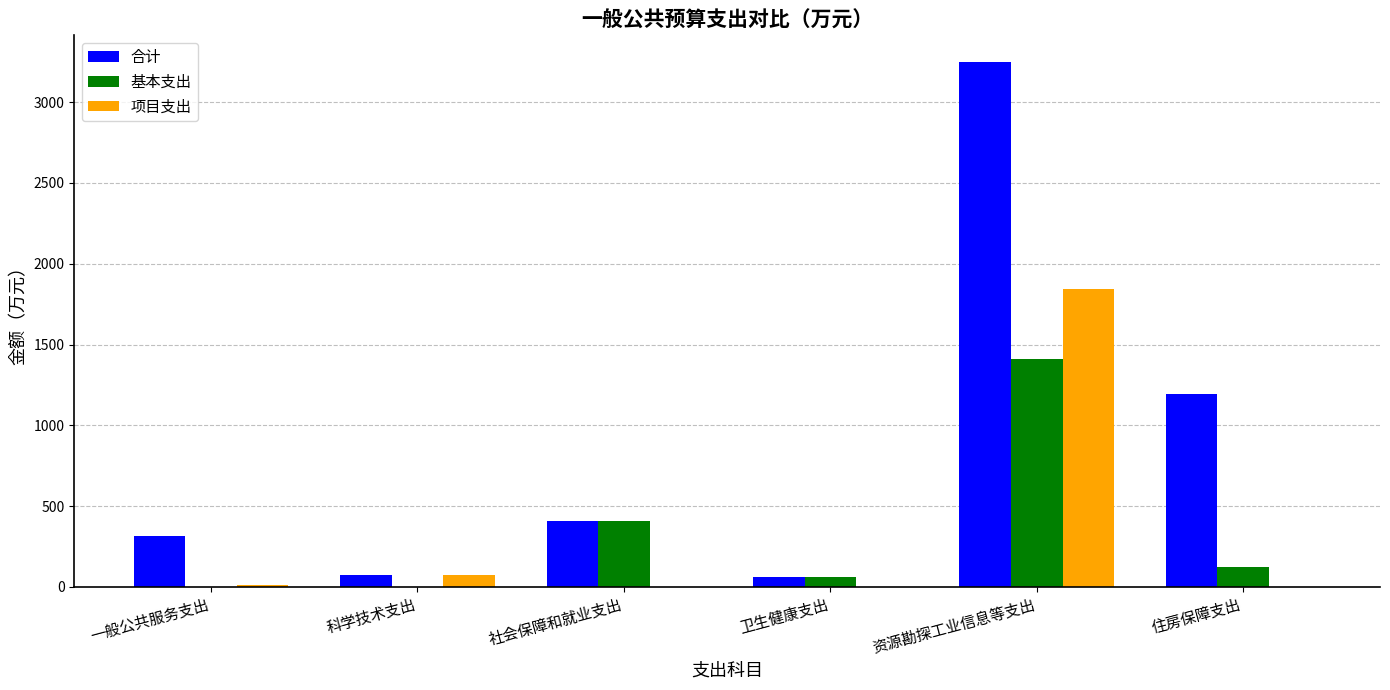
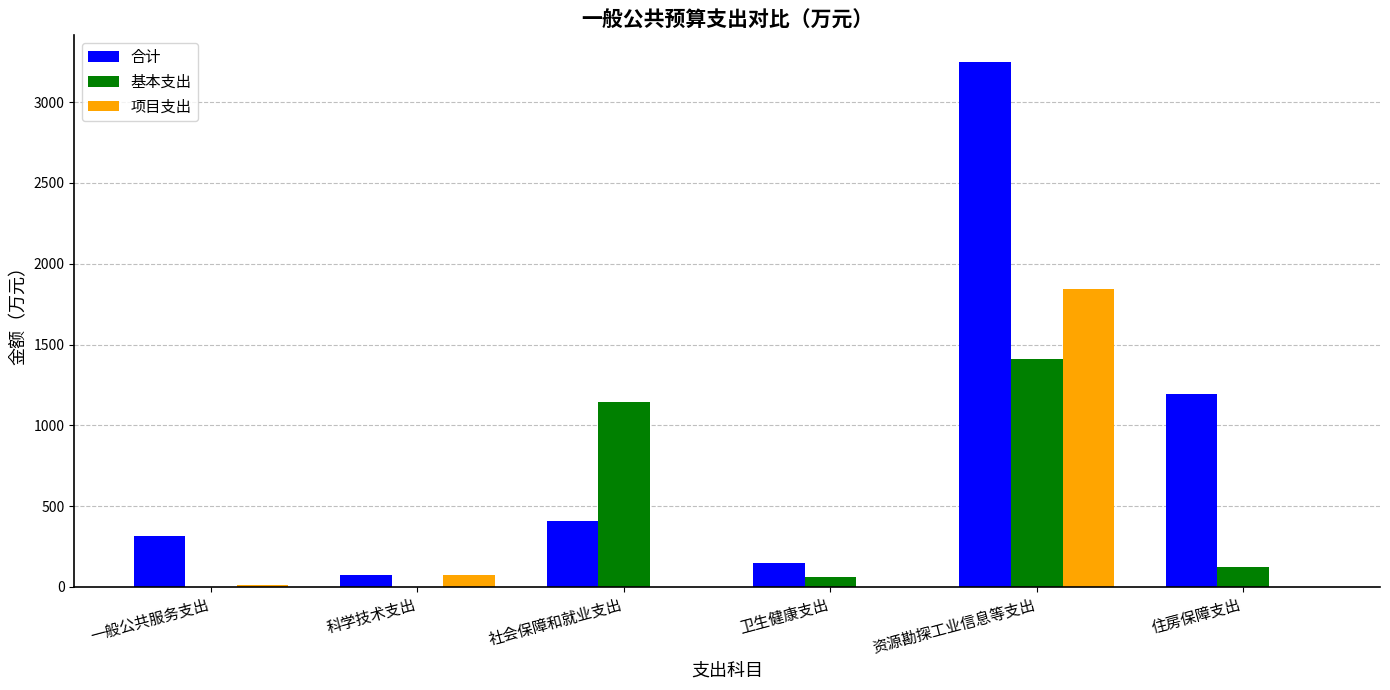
基本支出, 社会保障和就业支出: 410 -> 1140
合计, 卫生健康支出: 60 -> 150
